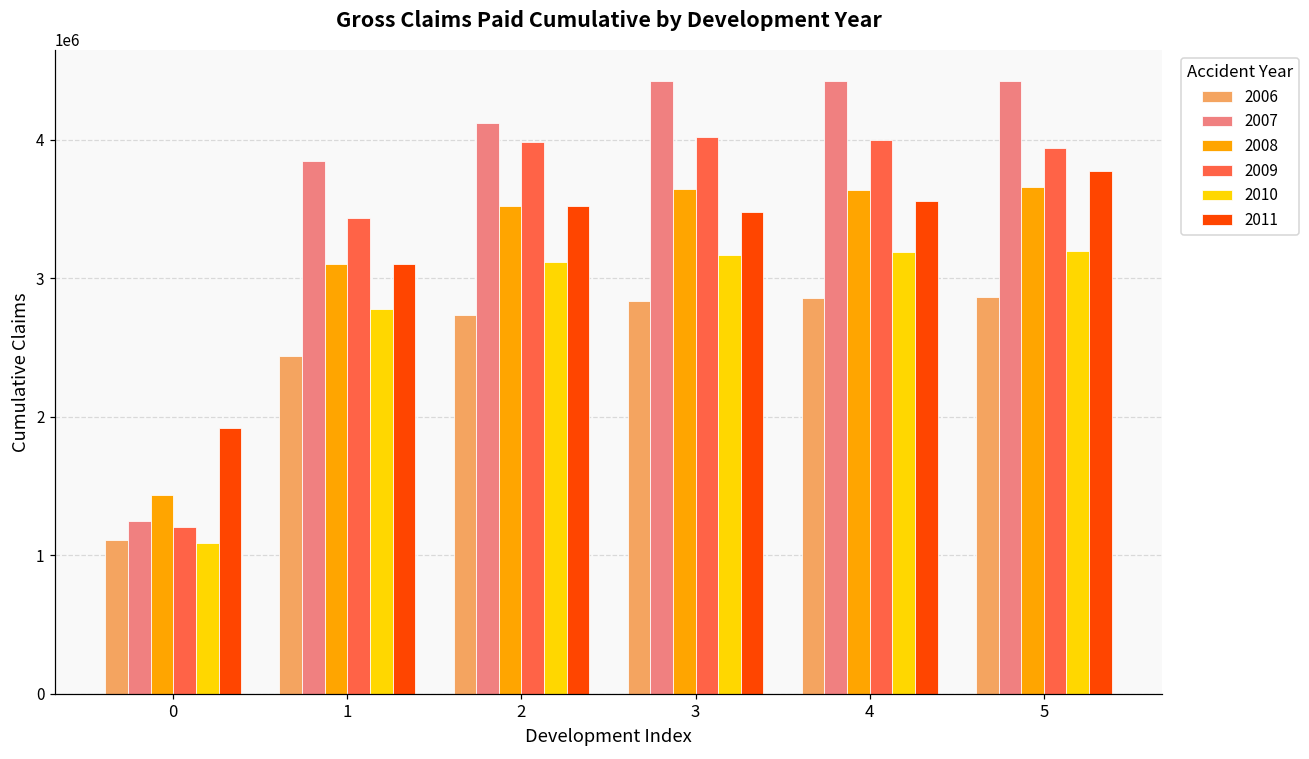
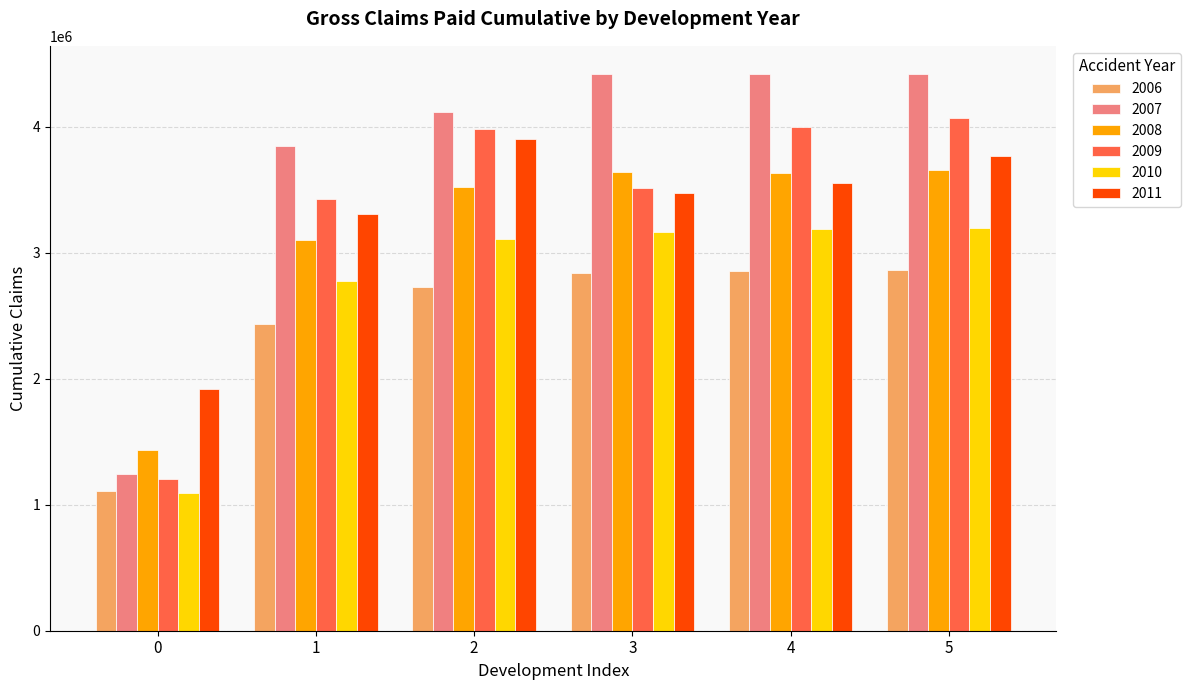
2011, 1: 3100000 -> 3310000
2011, 2: 3520000 -> 3900000
2009, 3: 4020000 -> 3510000
2009, 5: 3940000 -> 4070000
